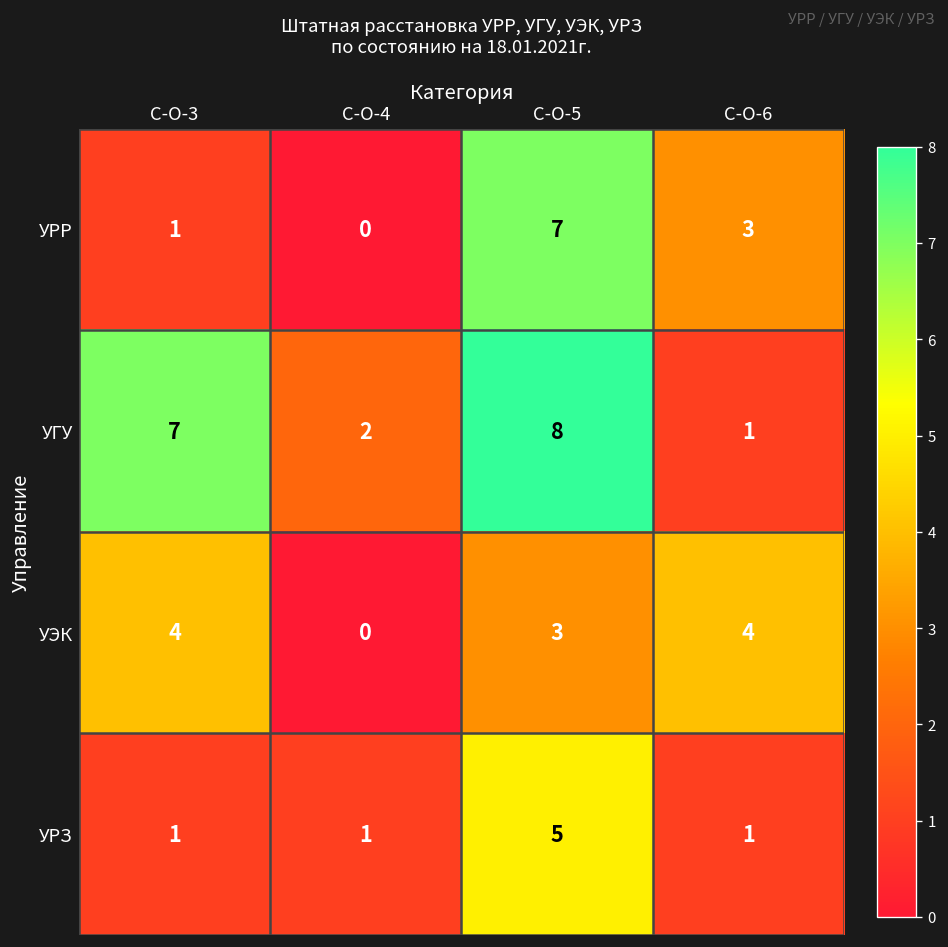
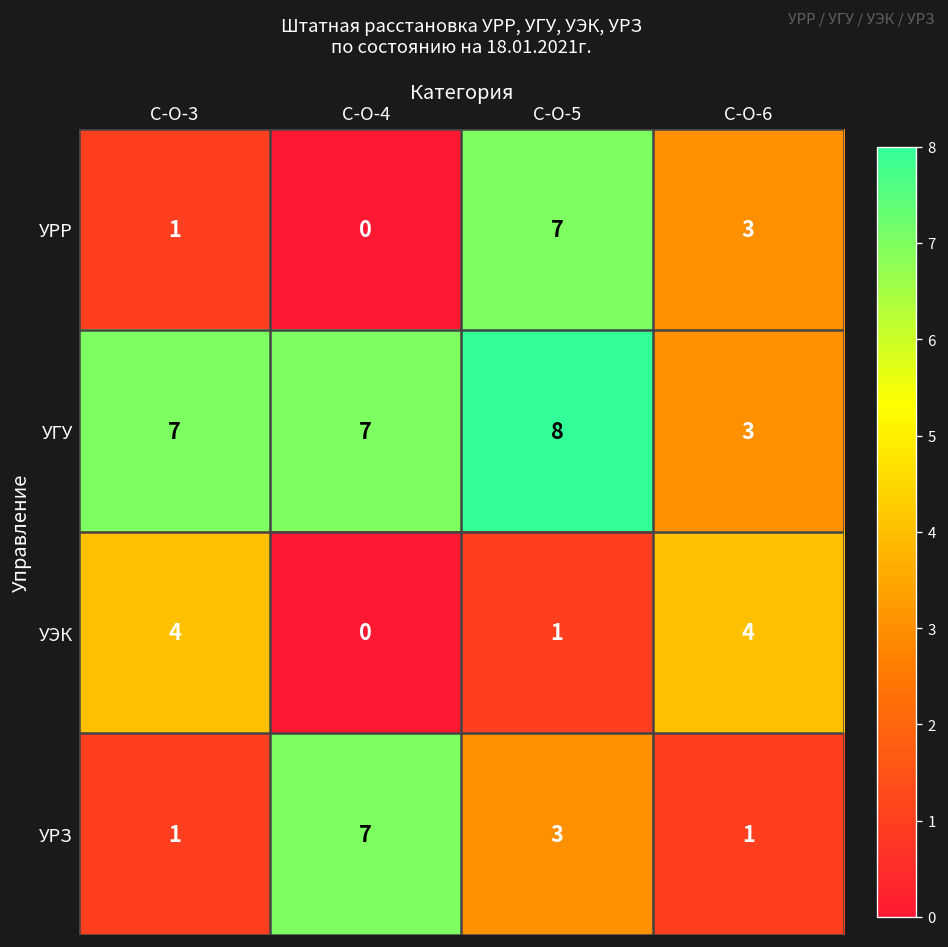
УГУ, С-О-4: 2 -> 7
УГУ, С-О-6: 1 -> 3
УЭК, С-О-5: 3 -> 1
УРЗ, С-О-4: 1 -> 7
УРЗ, С-О-5: 5 -> 3
